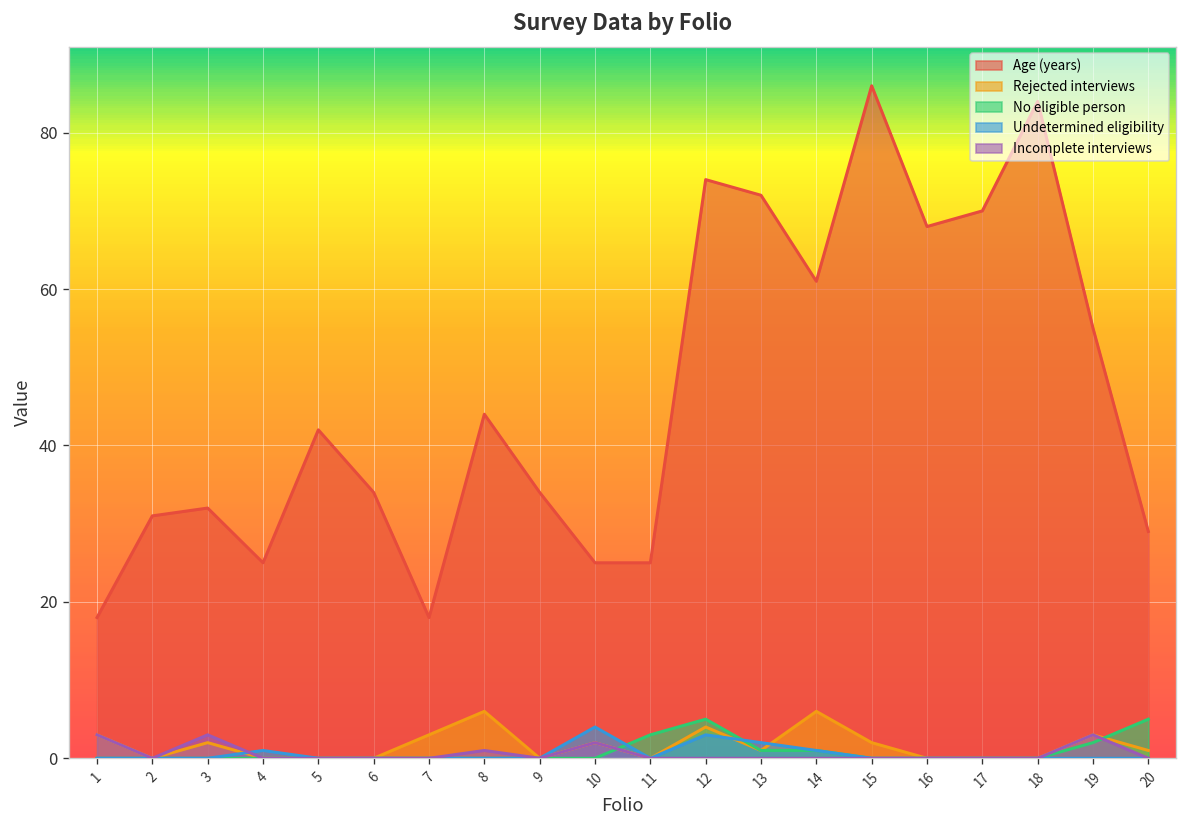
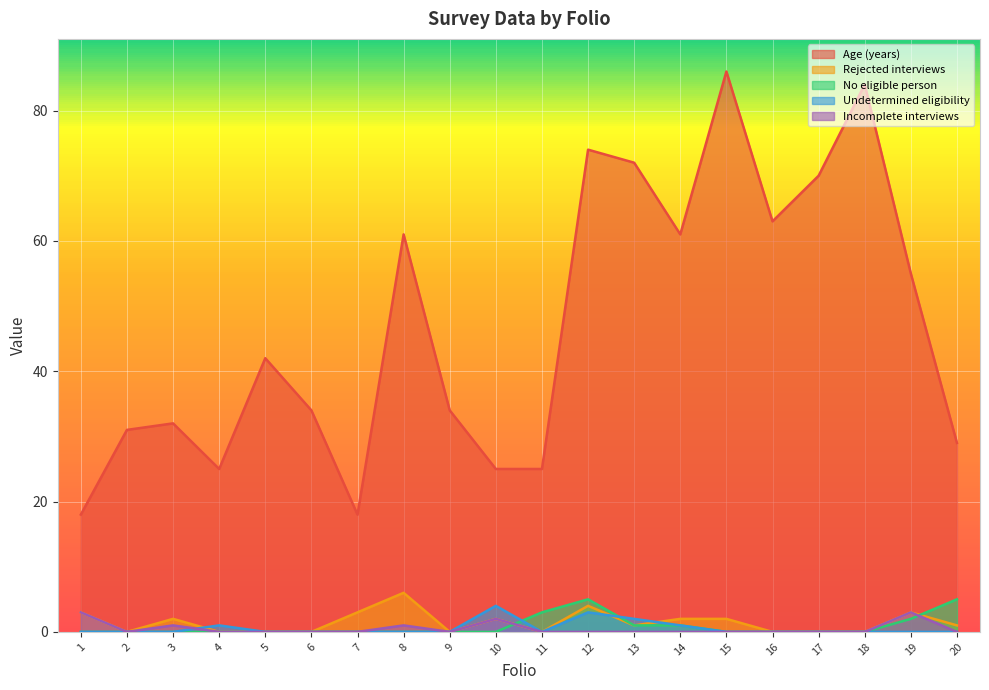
Incomplete interviews, 3: 3 -> 1
Age (years), 8: 44 -> 61
Rejected interviews, 14: 6 -> 2
Age (years), 16: 68 -> 63
